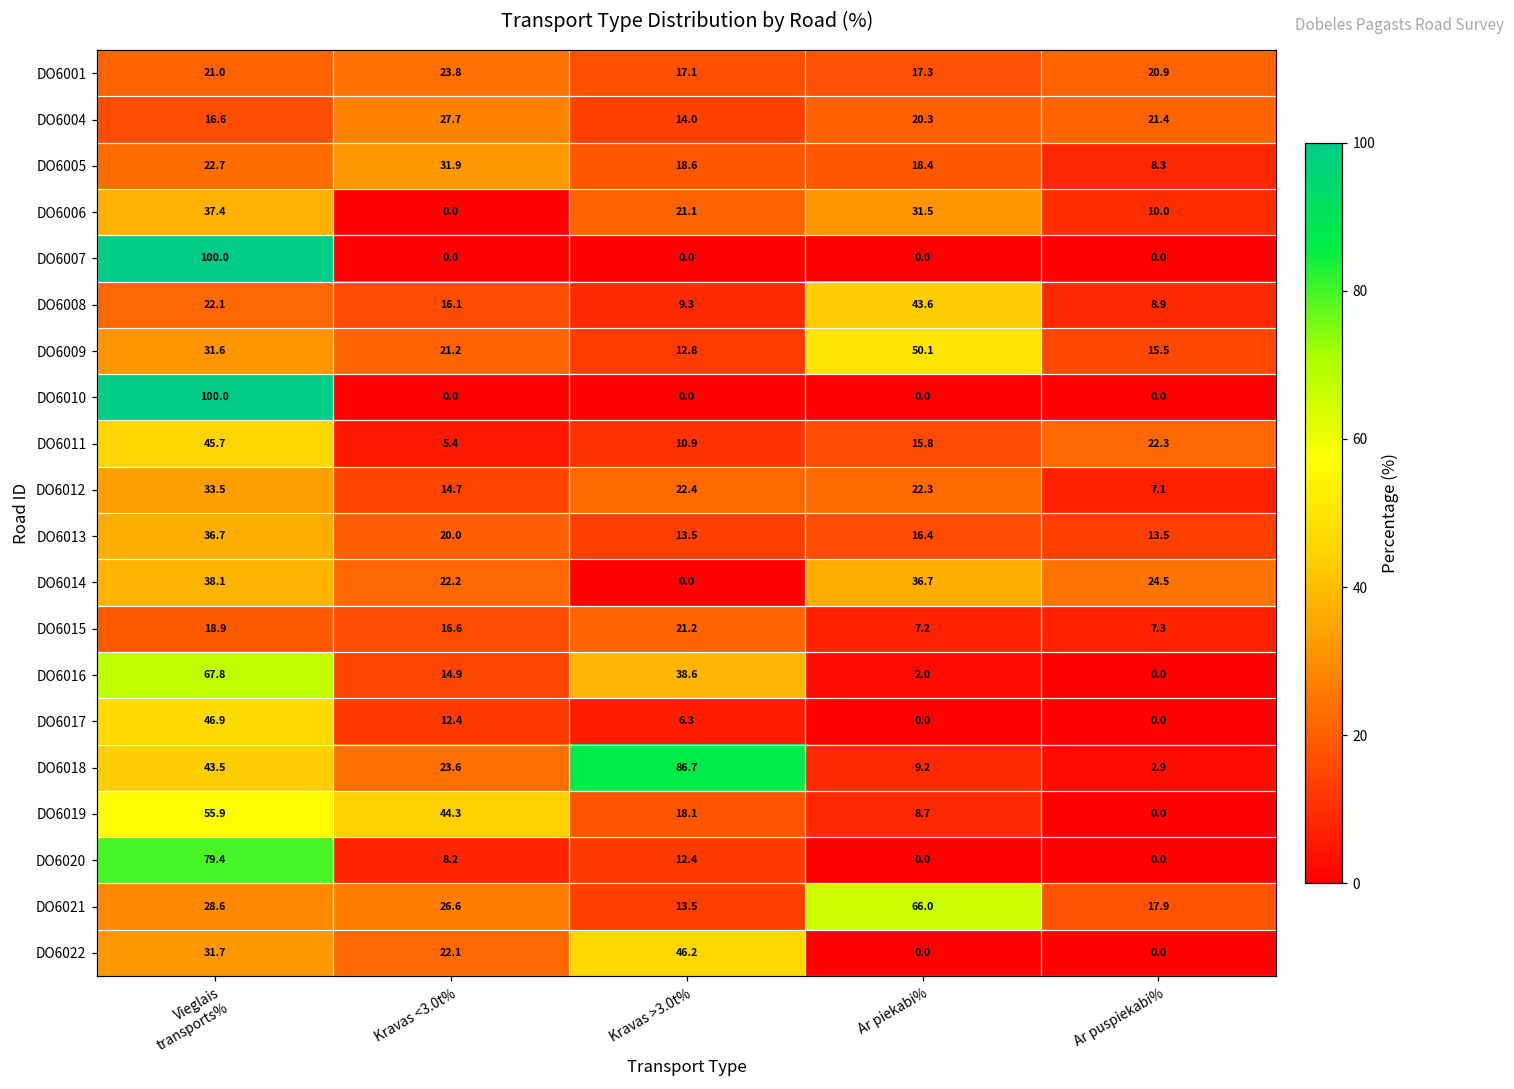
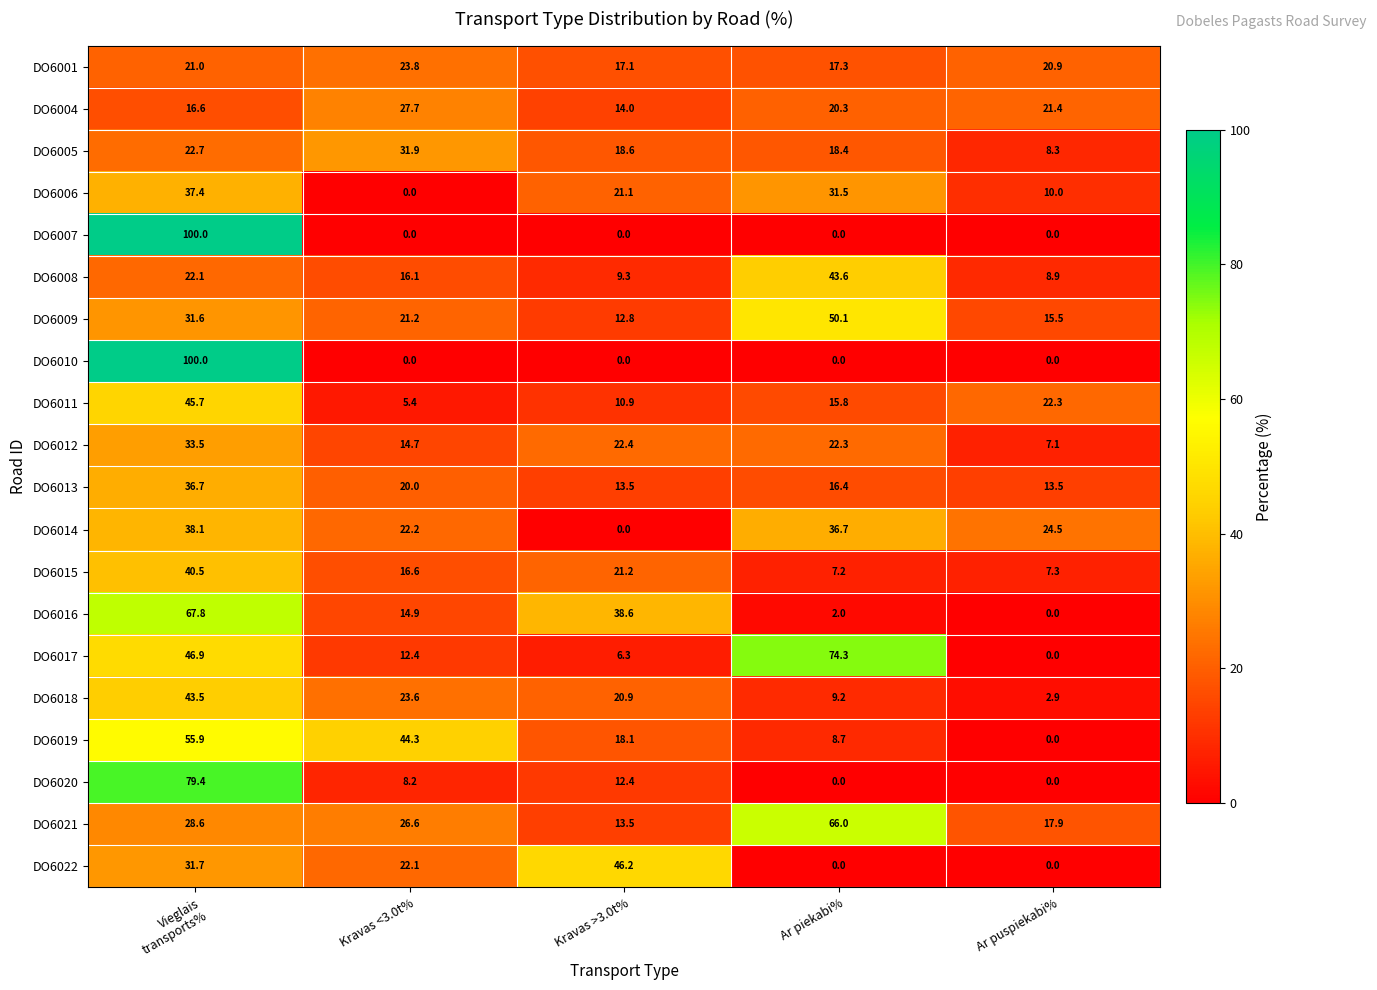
DO6015, Vieglais transports%: 18.9 -> 40.5
DO6017, Ar piekabi%: 0.0 -> 74.3
DO6018, Kravas >3.0t%: 86.7 -> 20.9
